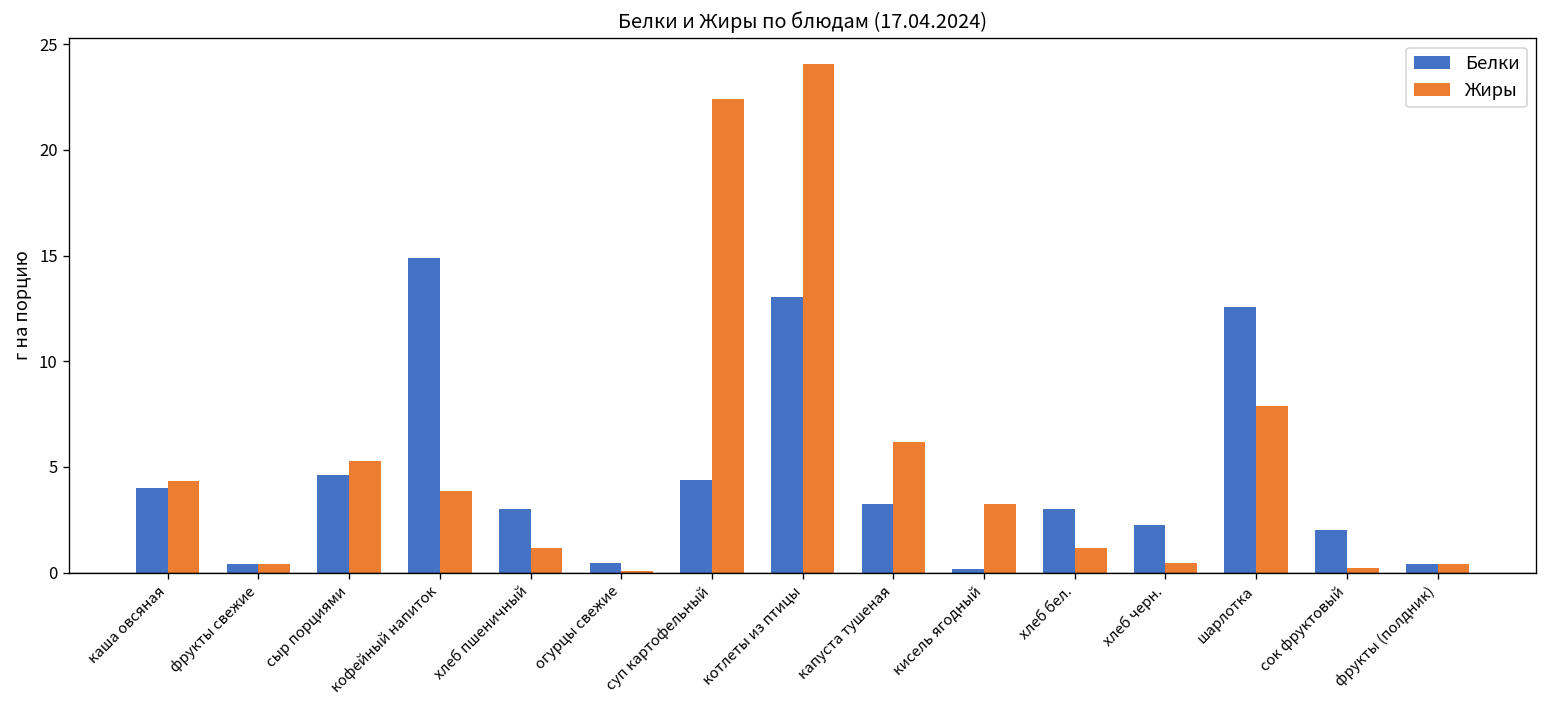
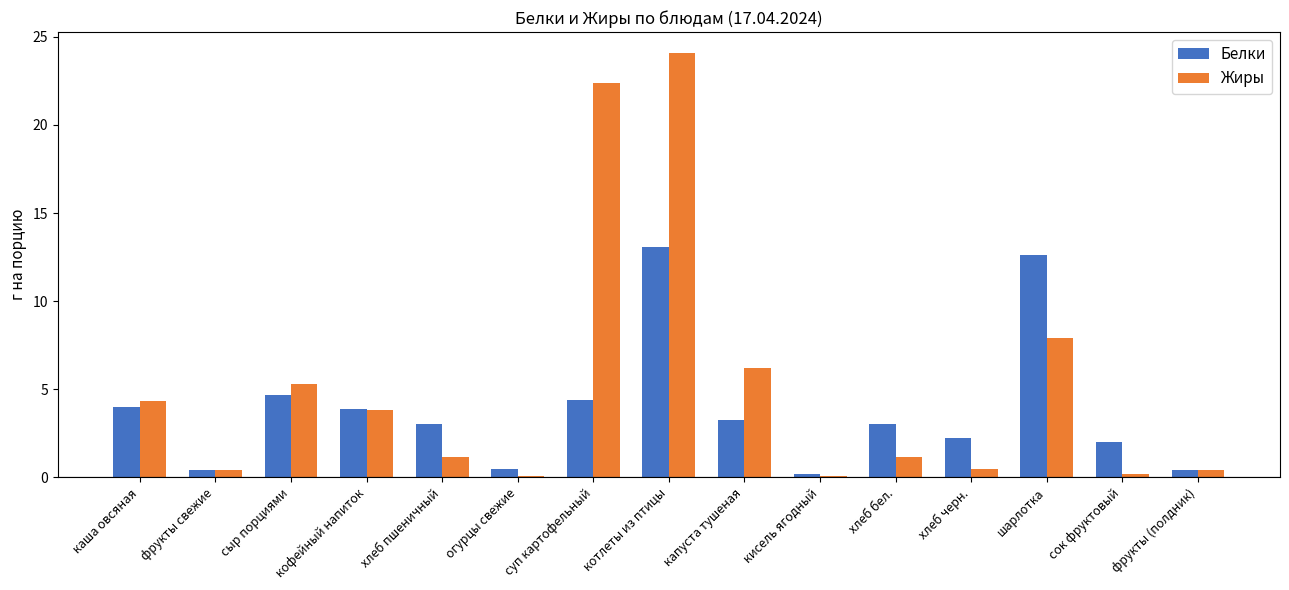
Белки, кофейный напиток: 14.9 -> 3.9
Жиры, кисель ягодный: 3.3 -> 0.1
